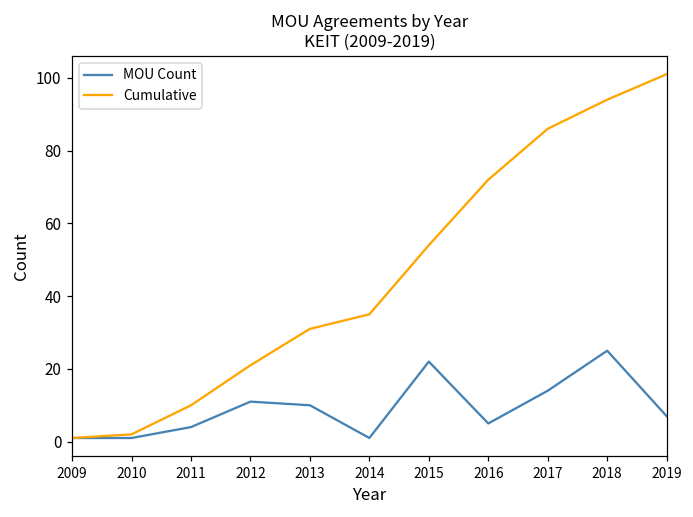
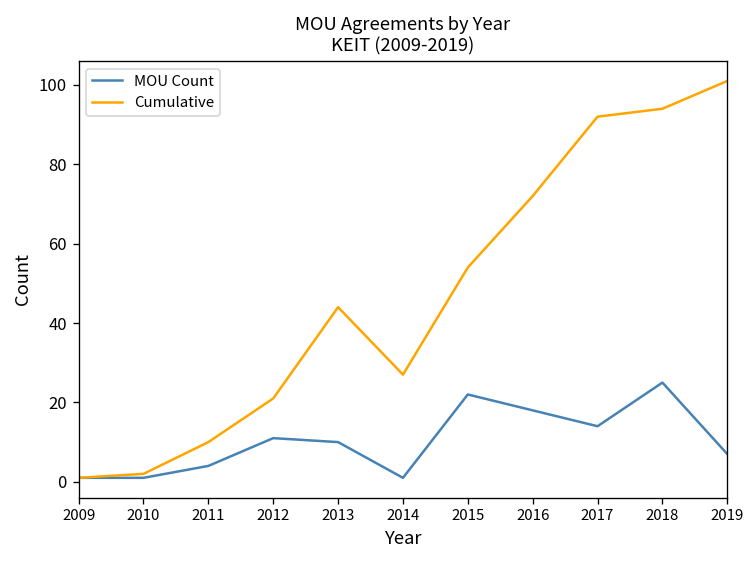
Cumulative, 2013: 31 -> 44
Cumulative, 2014: 35 -> 27
MOU Count, 2016: 5 -> 18
Cumulative, 2017: 86 -> 92
